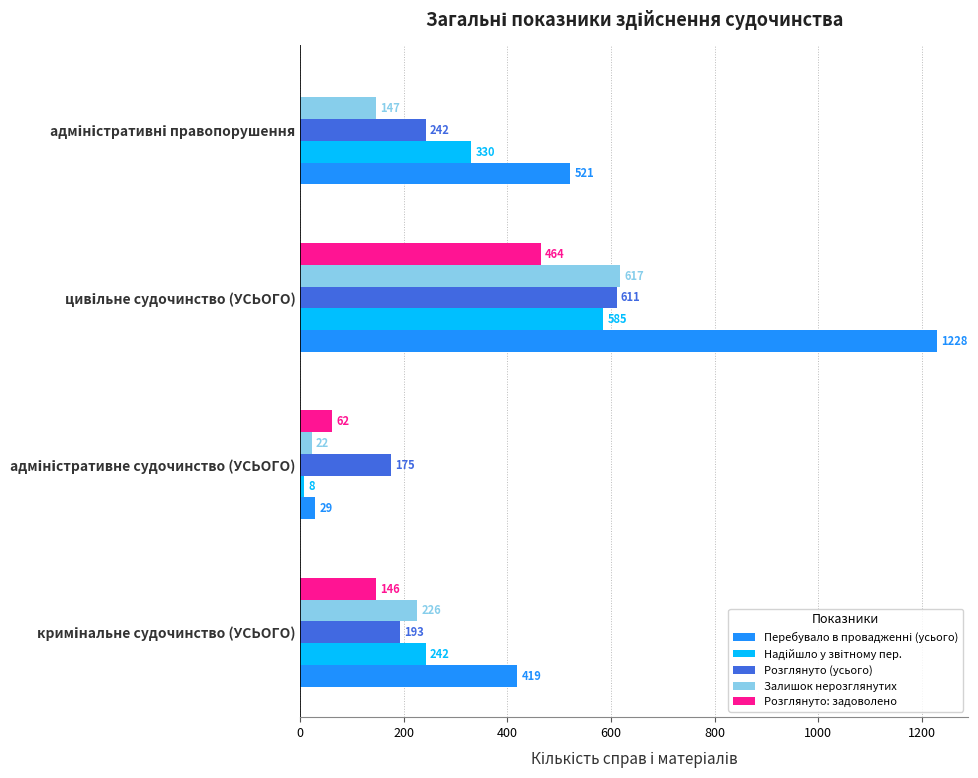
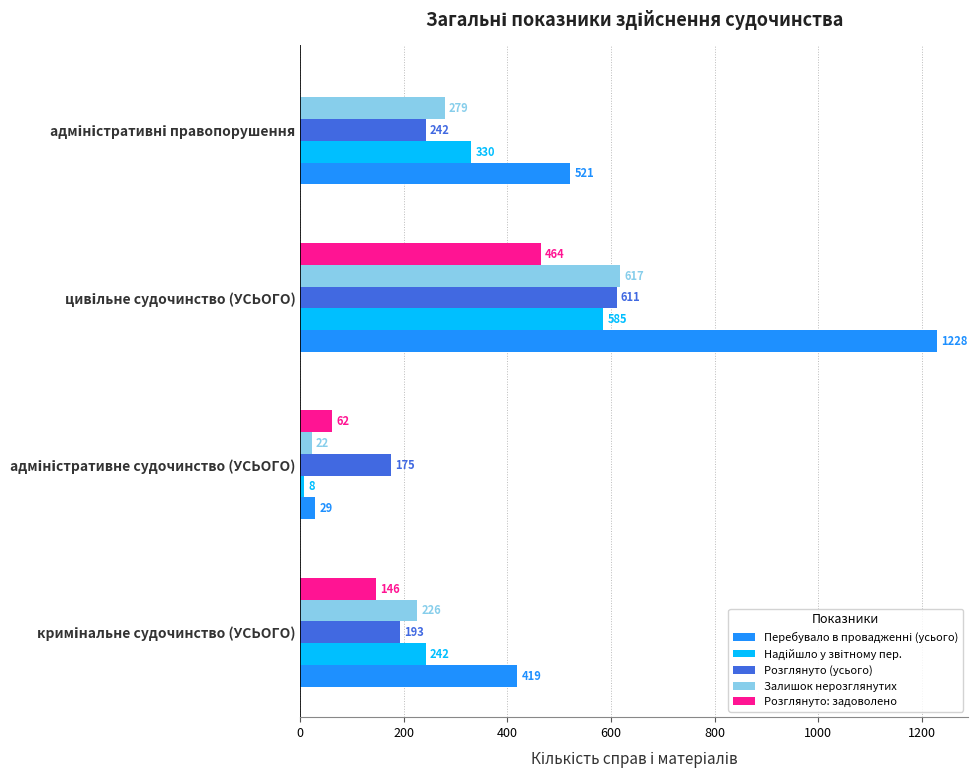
Залишок нерозглянутих, адміністративні правопорушення: 147 -> 279
